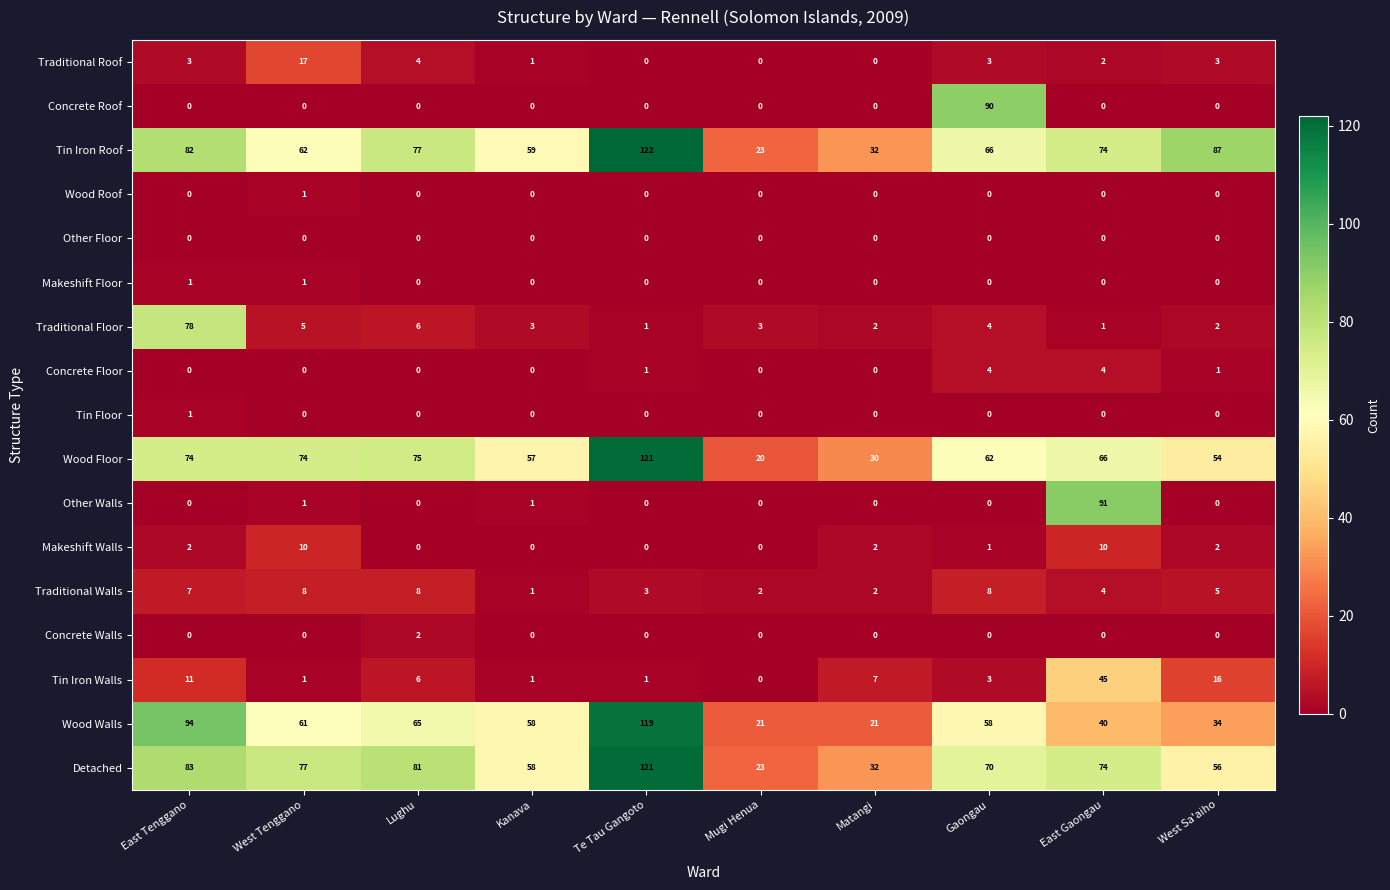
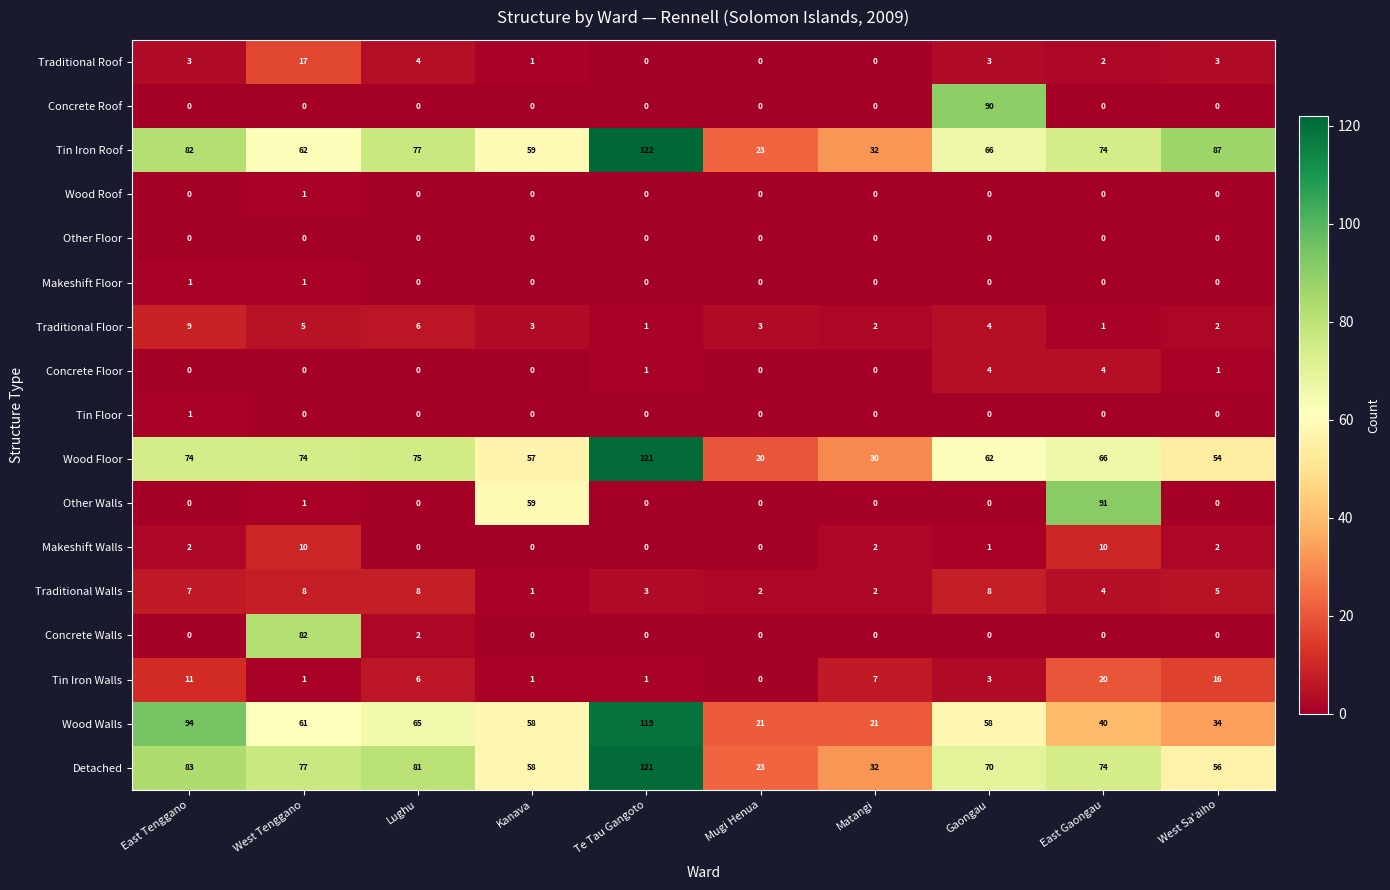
Traditional Floor, East Tenggano: 78 -> 9
Other Walls, Kanava: 1 -> 59
Concrete Walls, West Tenggano: 0 -> 82
Tin Iron Walls, East Gaongau: 45 -> 20
